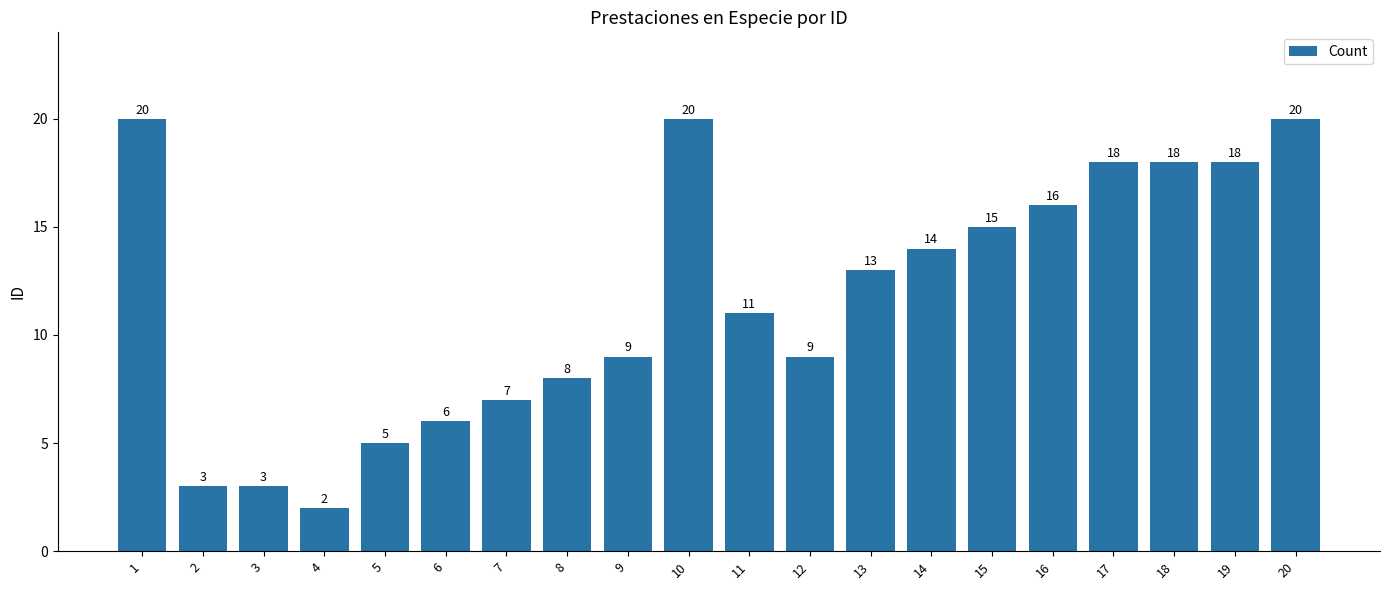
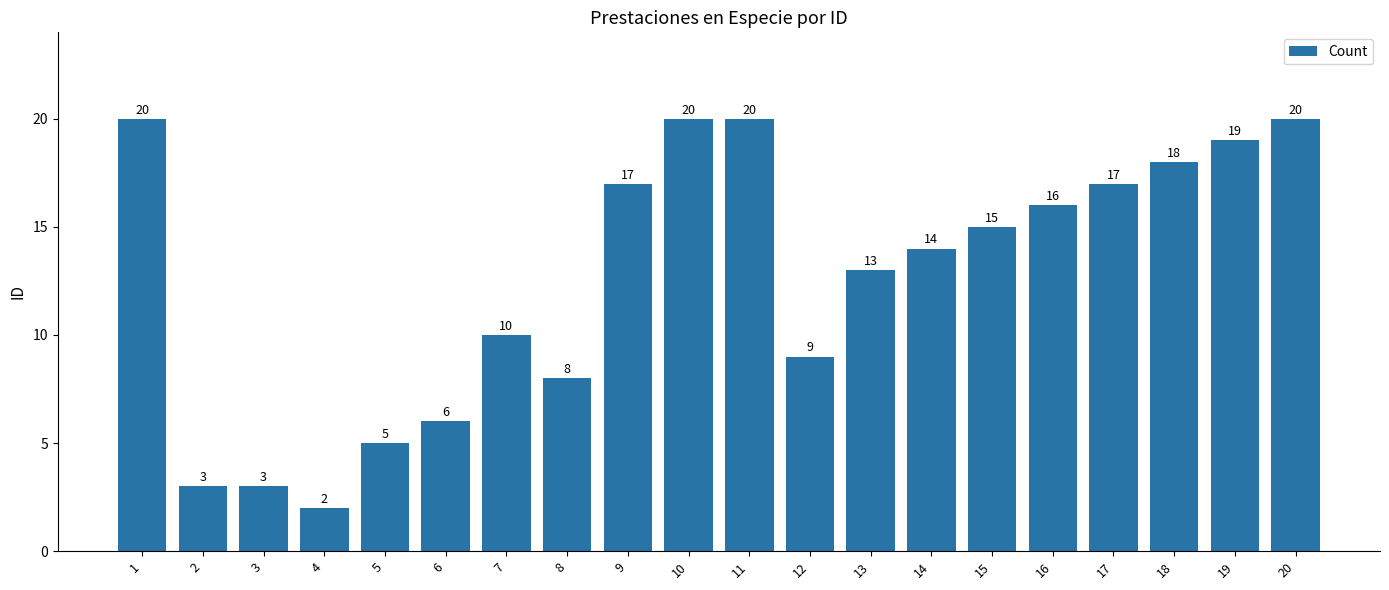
7: 7 -> 10
9: 9 -> 17
11: 11 -> 20
17: 18 -> 17
19: 18 -> 19
